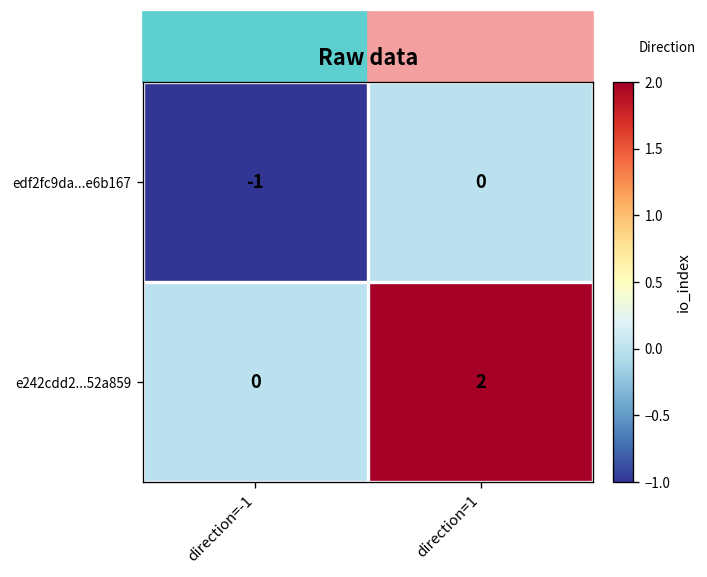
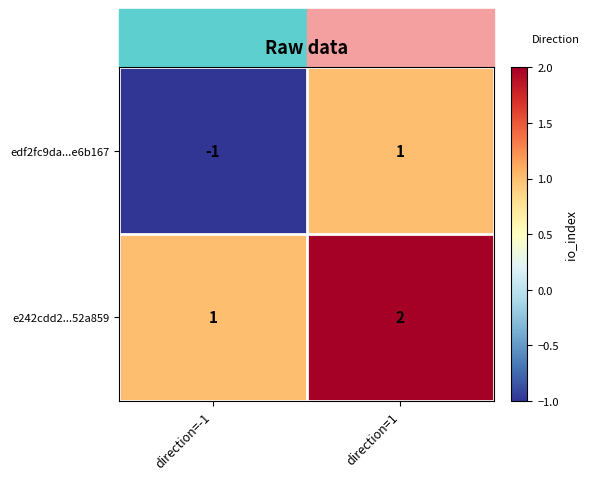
edf2fc9da...e6b167, direction=1: 0 -> 1
e242cdd2...52a859, direction=-1: 0 -> 1
